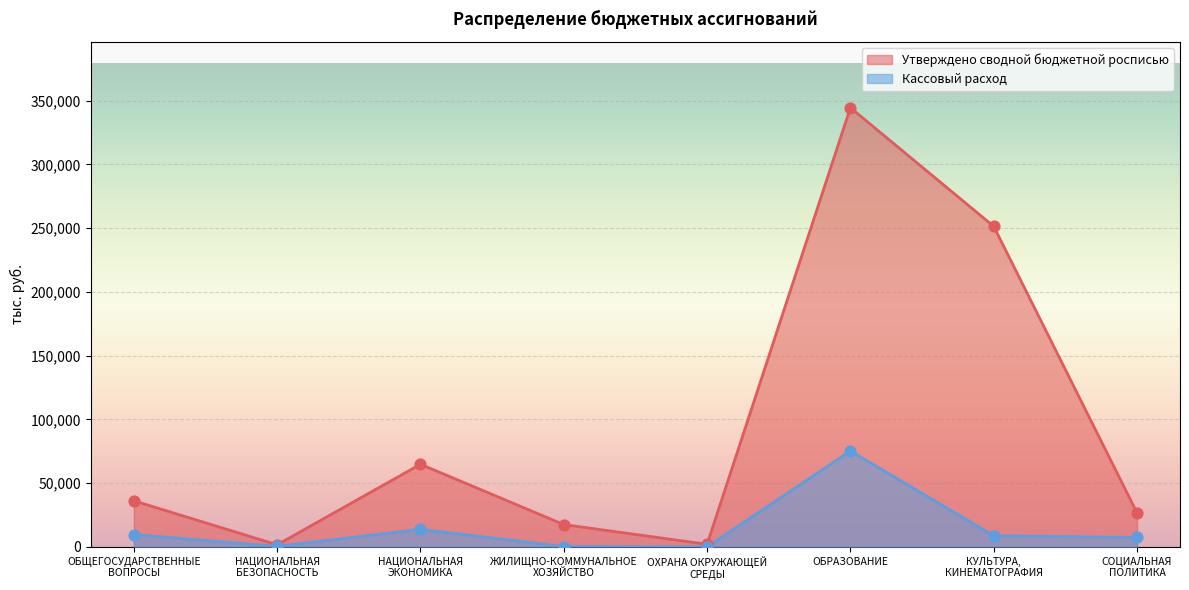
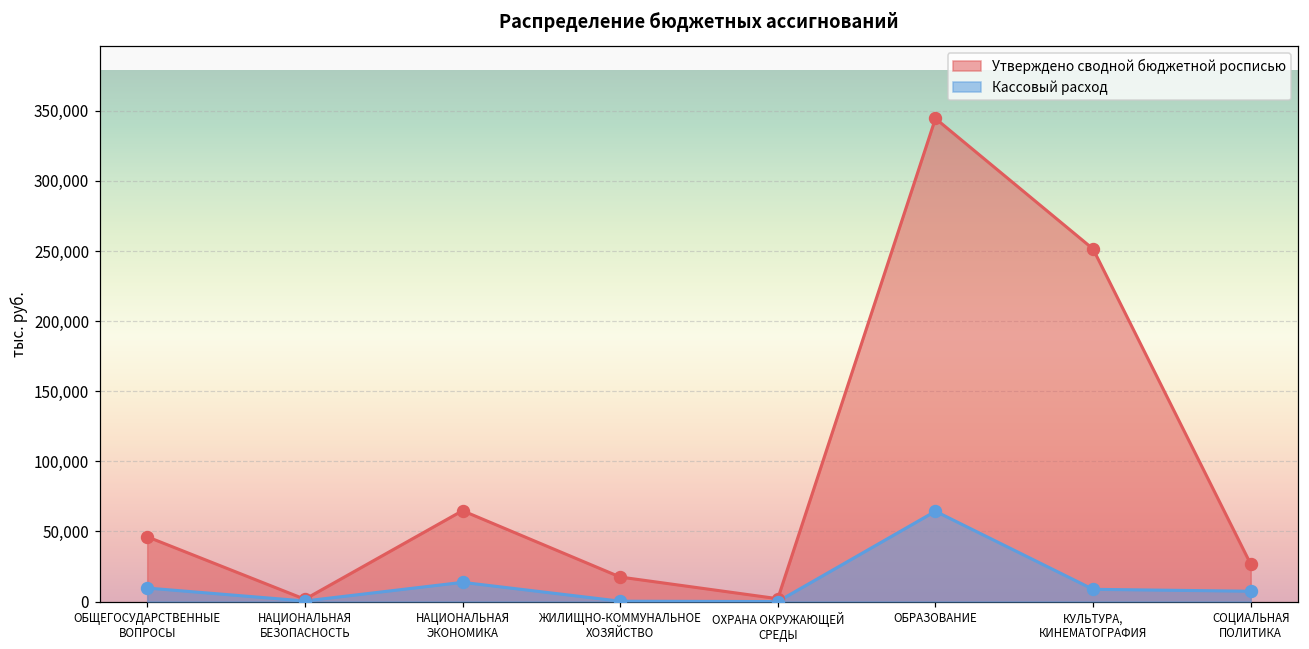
Утверждено сводной бюджетной росписью, ОБЩЕГОСУДАРСТВЕННЫЕ ВОПРОСЫ: 36,000 -> 46,000
Кассовый расход, ОБРАЗОВАНИЕ: 75,000 -> 64,000
